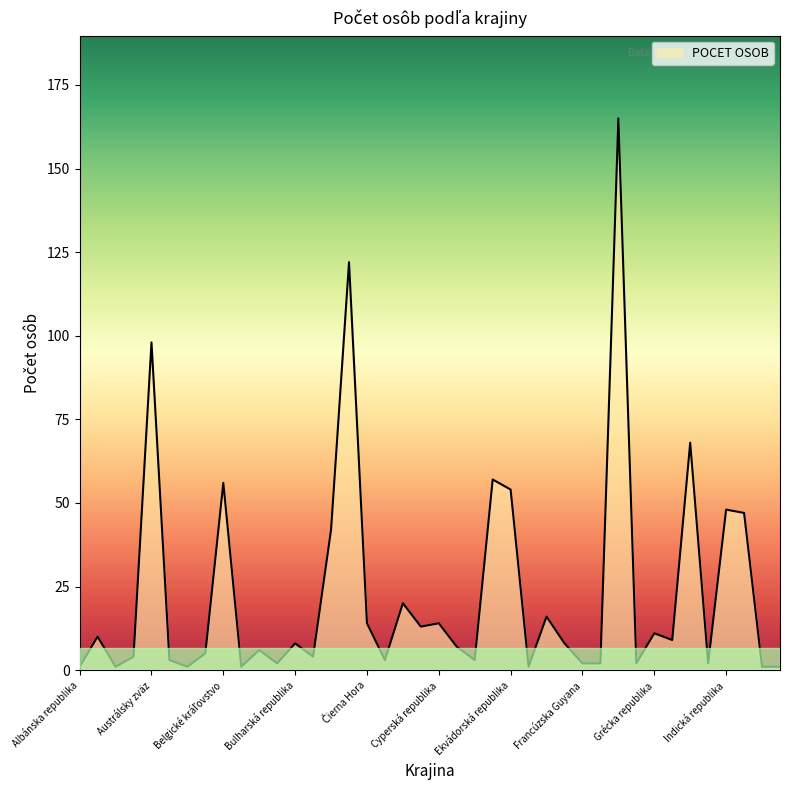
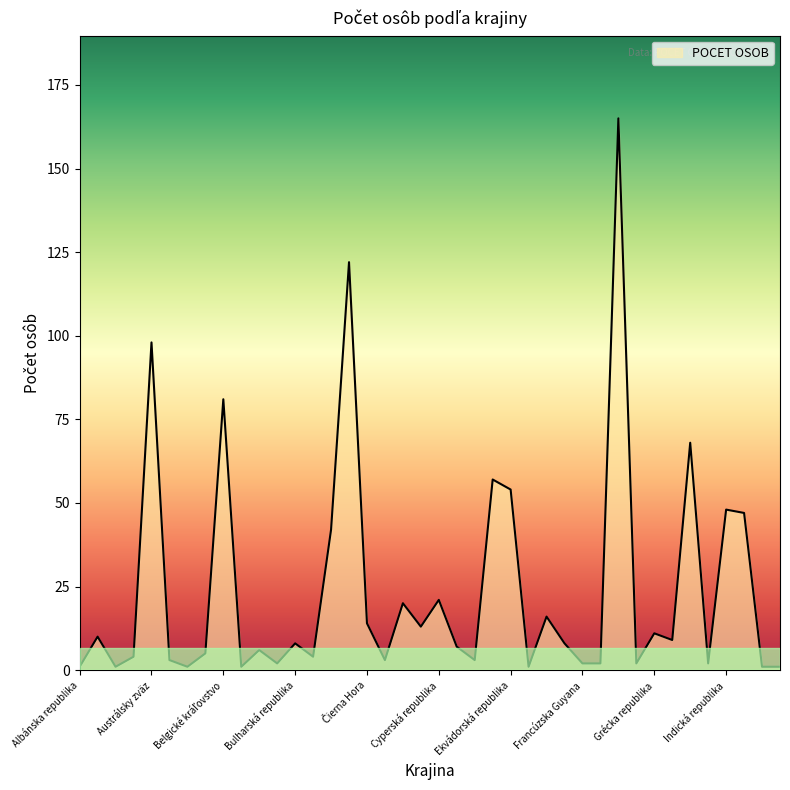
Belgické kráľovstvo: 56 -> 81
Cyperská republika: 14 -> 21
